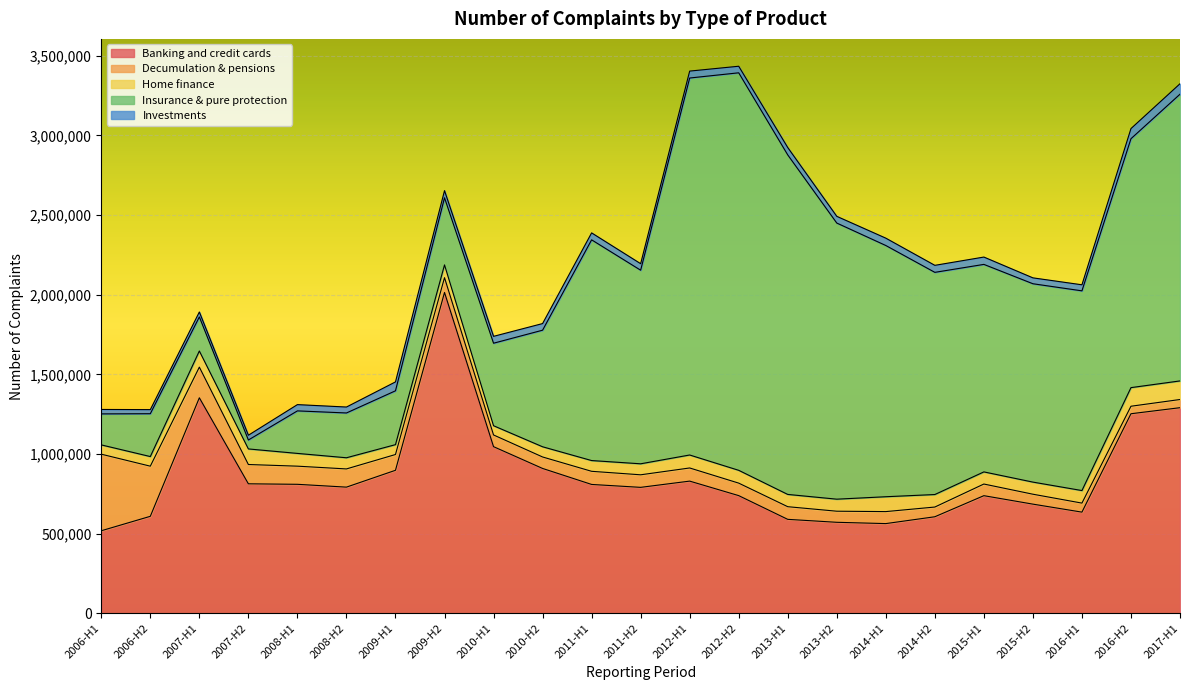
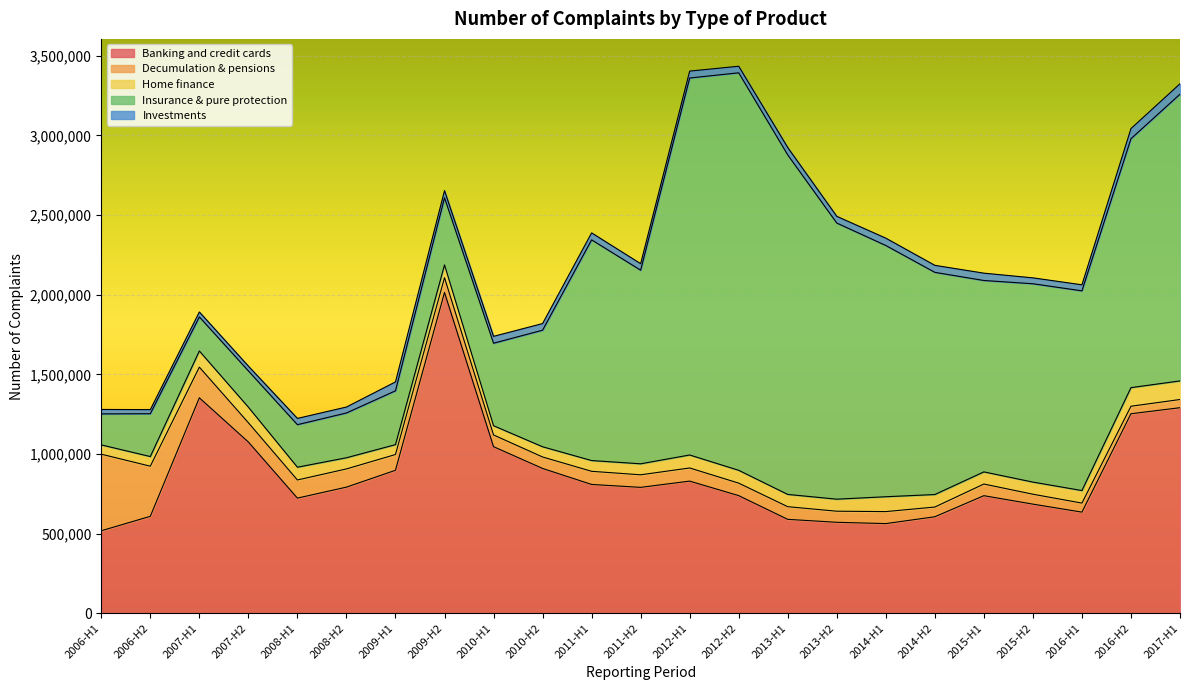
Banking and credit cards, 2007-H2: 810,000 -> 1,080,000
Insurance & pure protection, 2007-H2: 60,000 -> 230,000
Banking and credit cards, 2008-H1: 810,000 -> 720,000
Insurance & pure protection, 2015-H1: 1,300,000 -> 1,200,000
